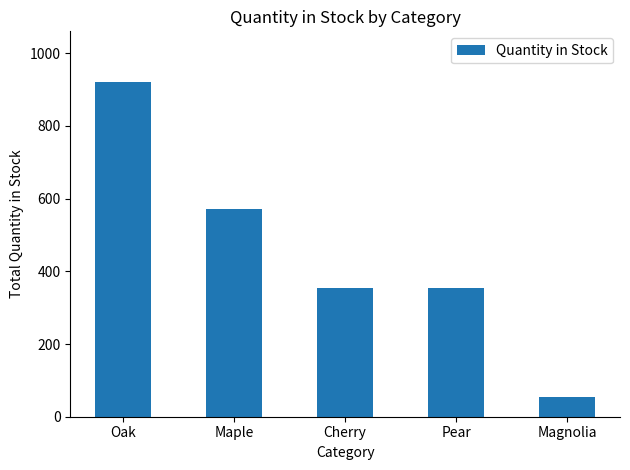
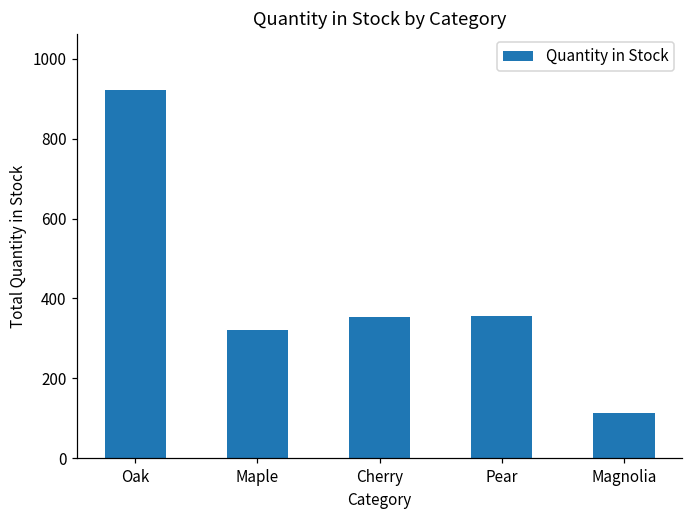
Maple: 570 -> 320
Magnolia: 50 -> 110
